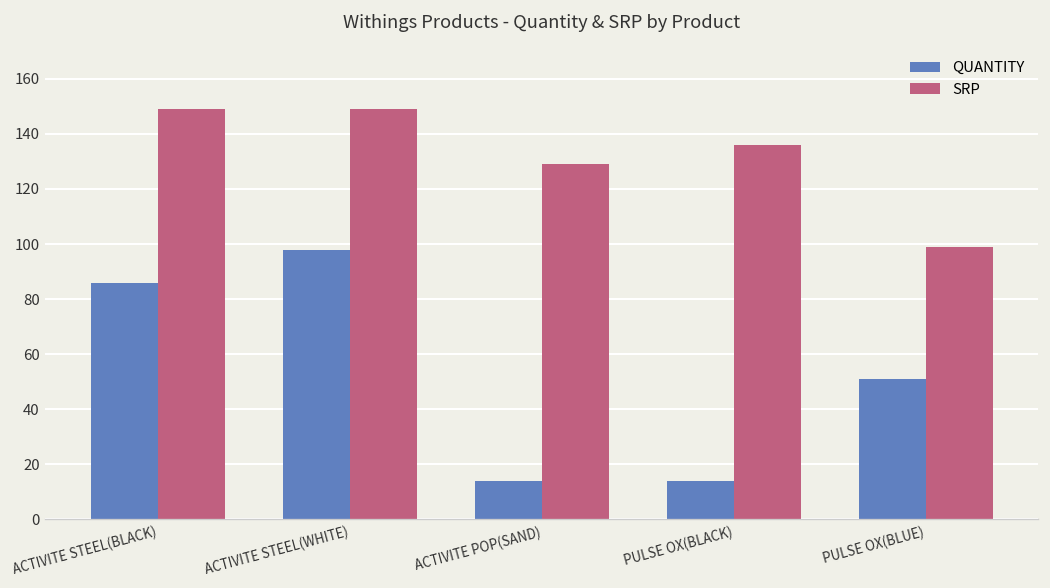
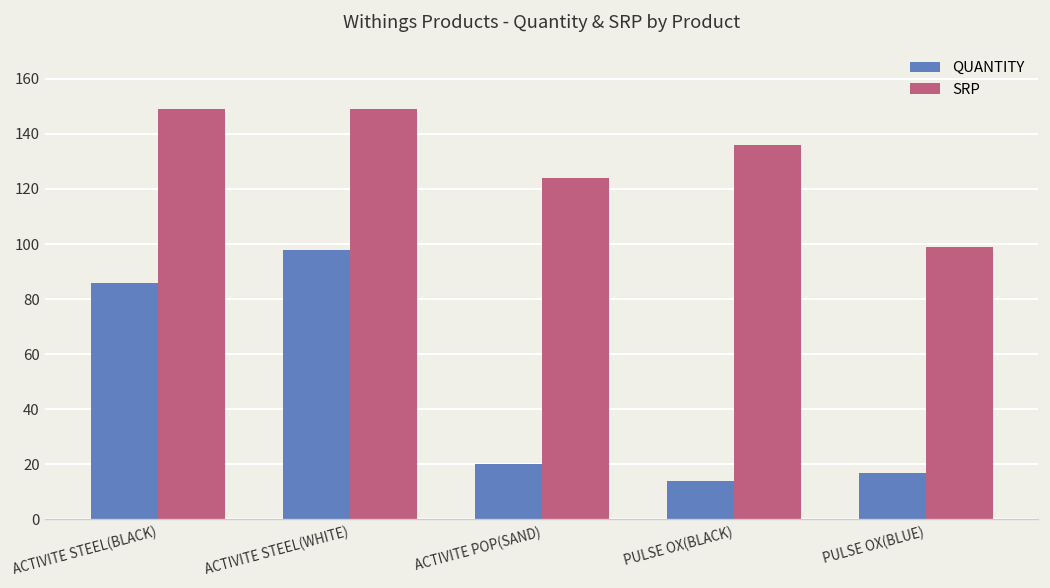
QUANTITY, ACTIVITE POP(SAND): 14 -> 20
SRP, ACTIVITE POP(SAND): 129 -> 124
QUANTITY, PULSE OX(BLUE): 51 -> 17
